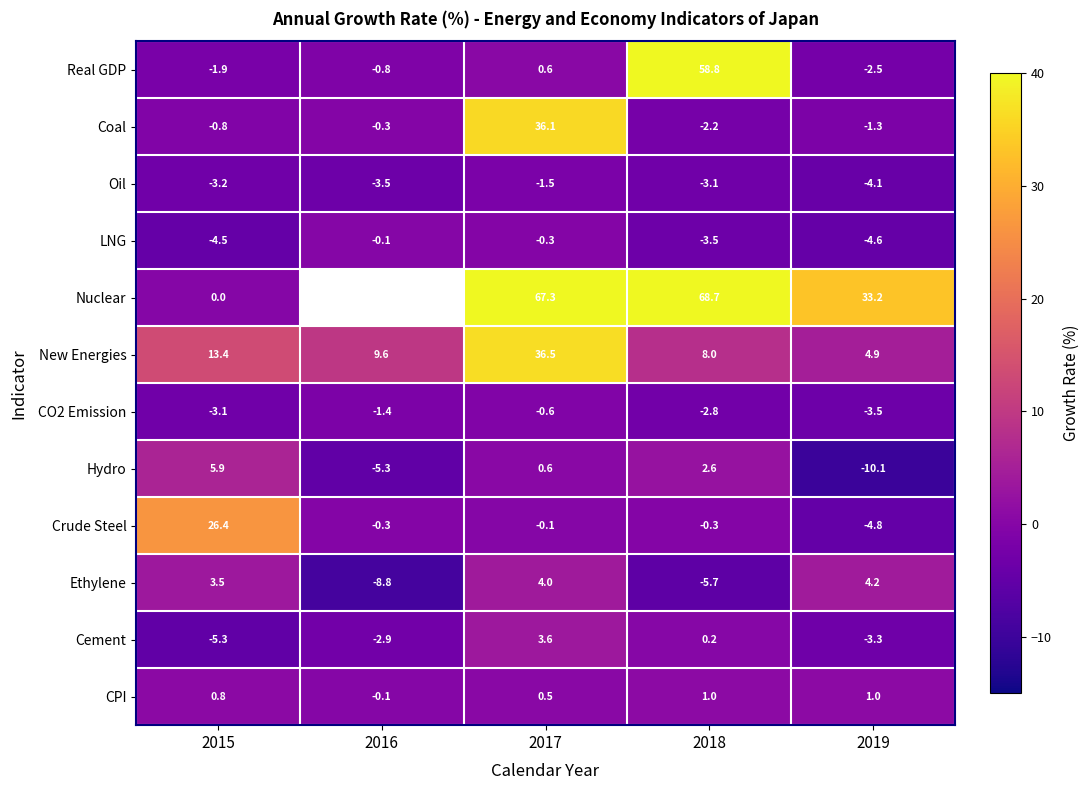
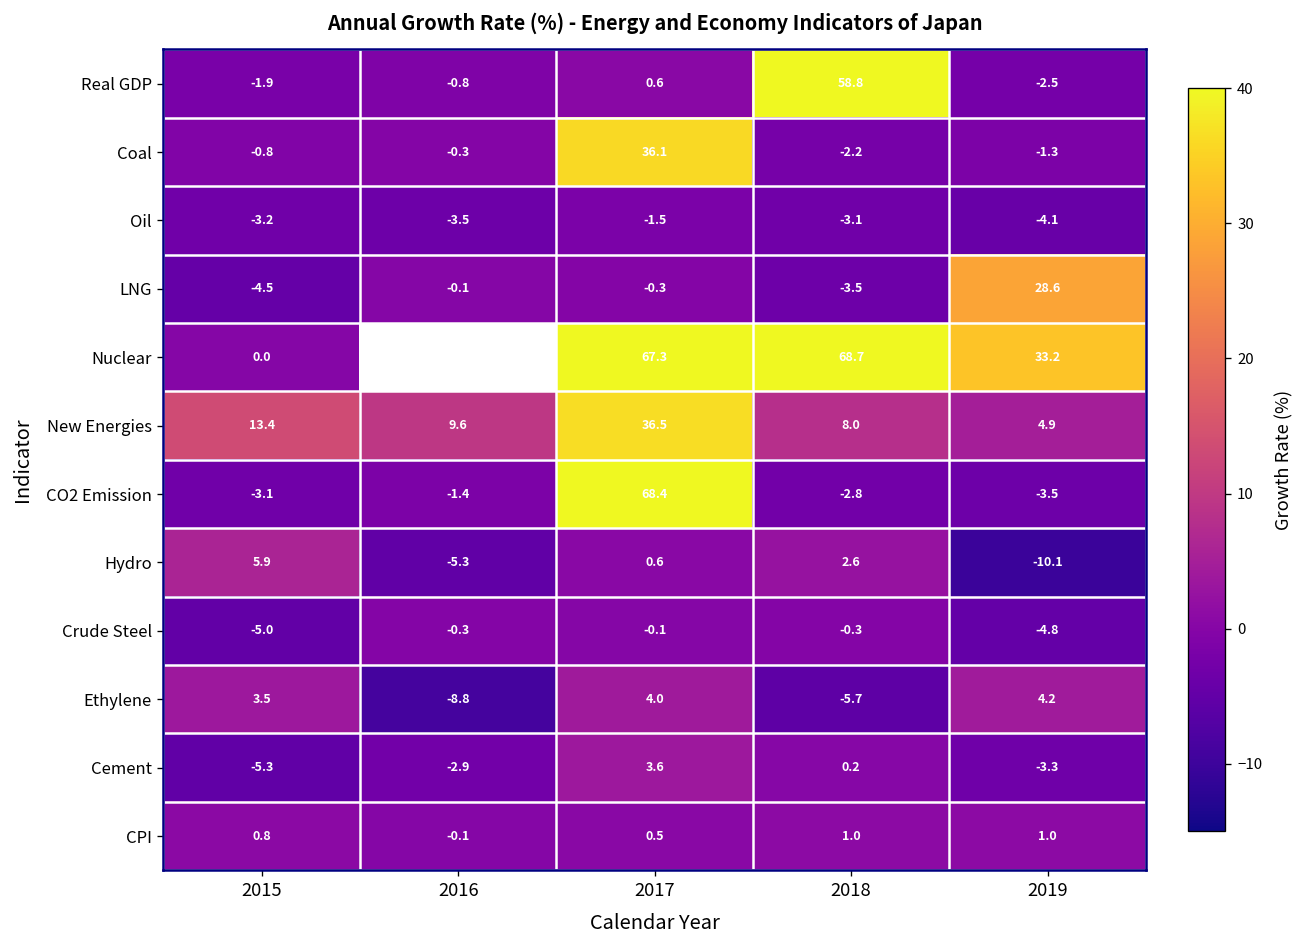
LNG, 2019: -4.6 -> 28.6
CO2 Emission, 2017: -0.6 -> 68.4
Crude Steel, 2015: 26.4 -> -5.0
